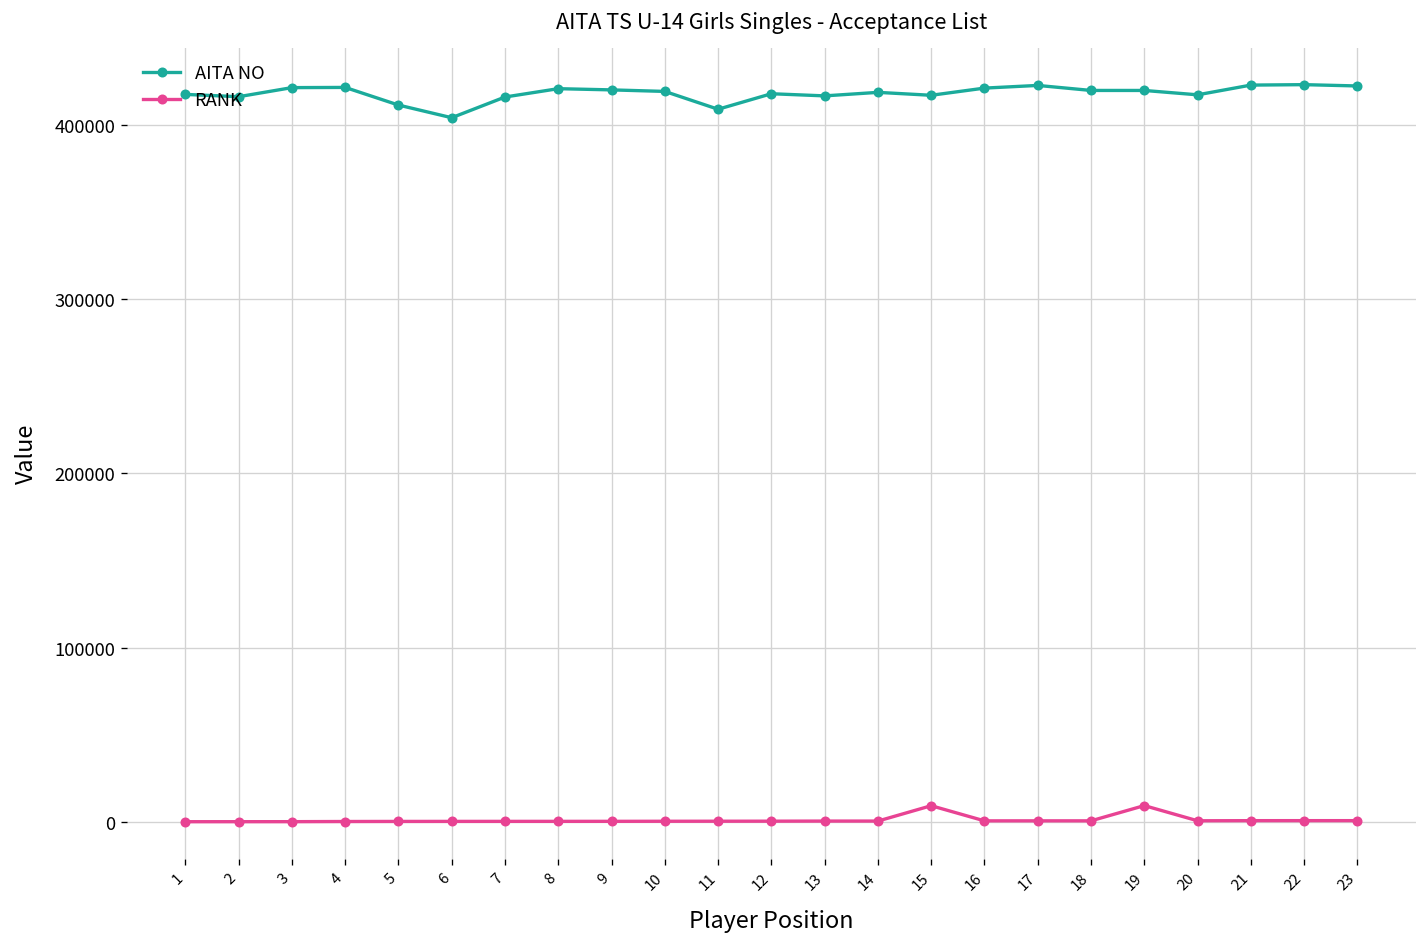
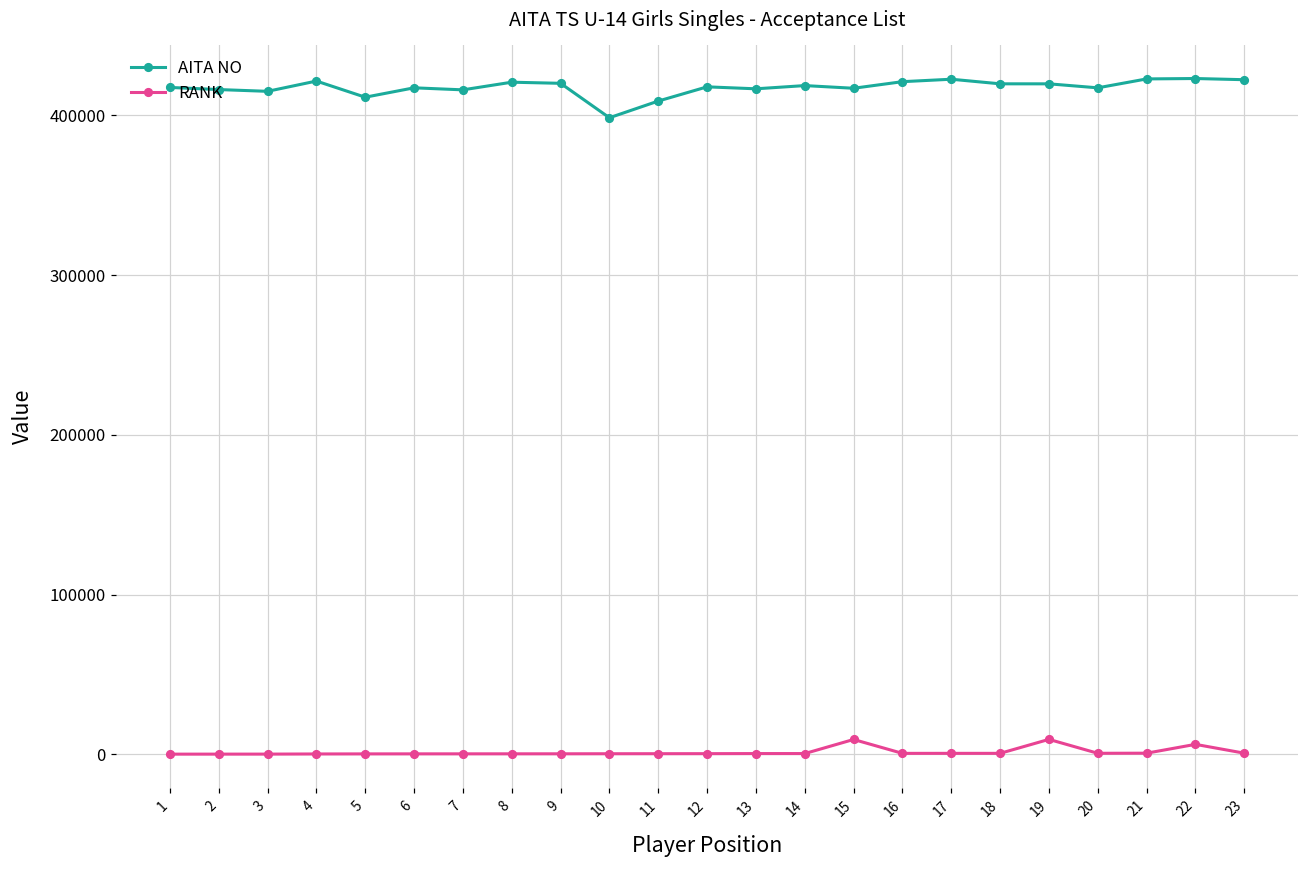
AITA NO, 3: 421000 -> 415000
AITA NO, 6: 404000 -> 417000
AITA NO, 10: 419000 -> 398000
RANK, 22: 1000 -> 6000
